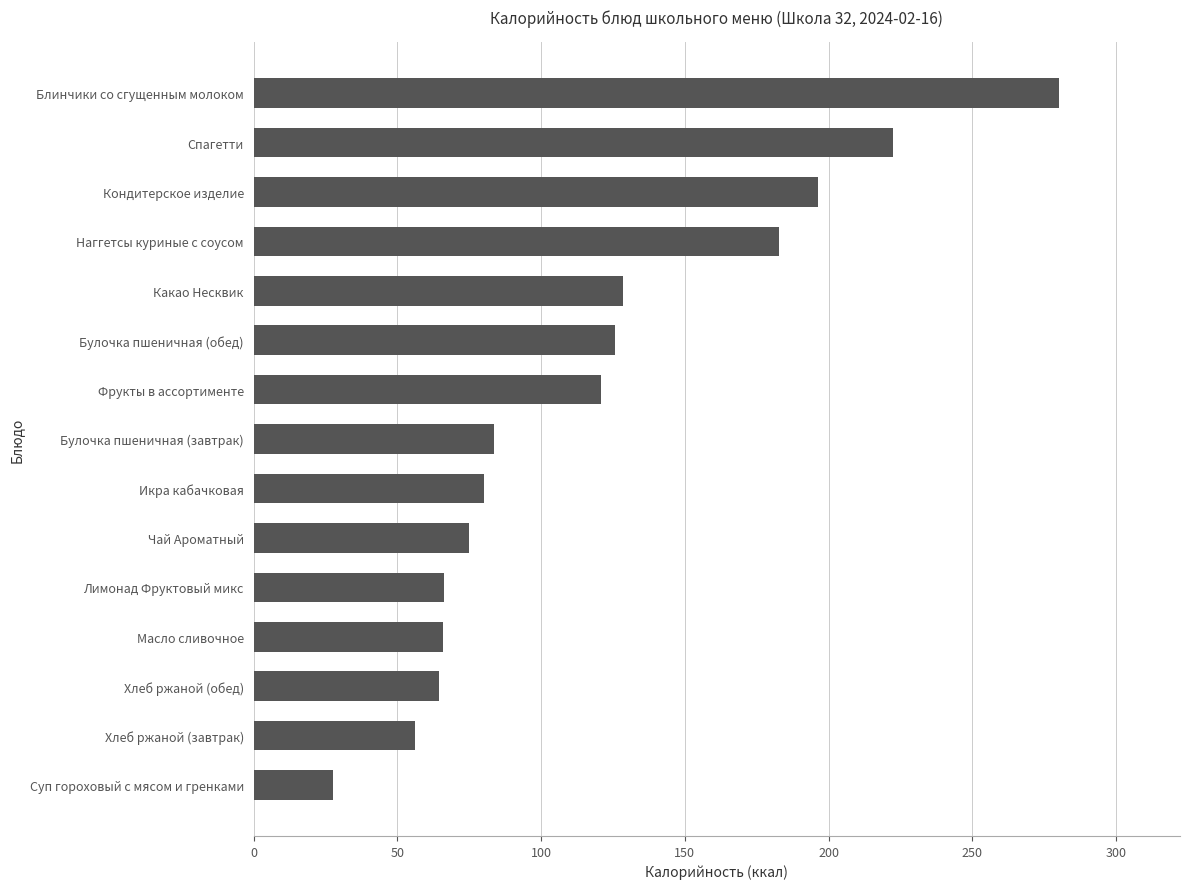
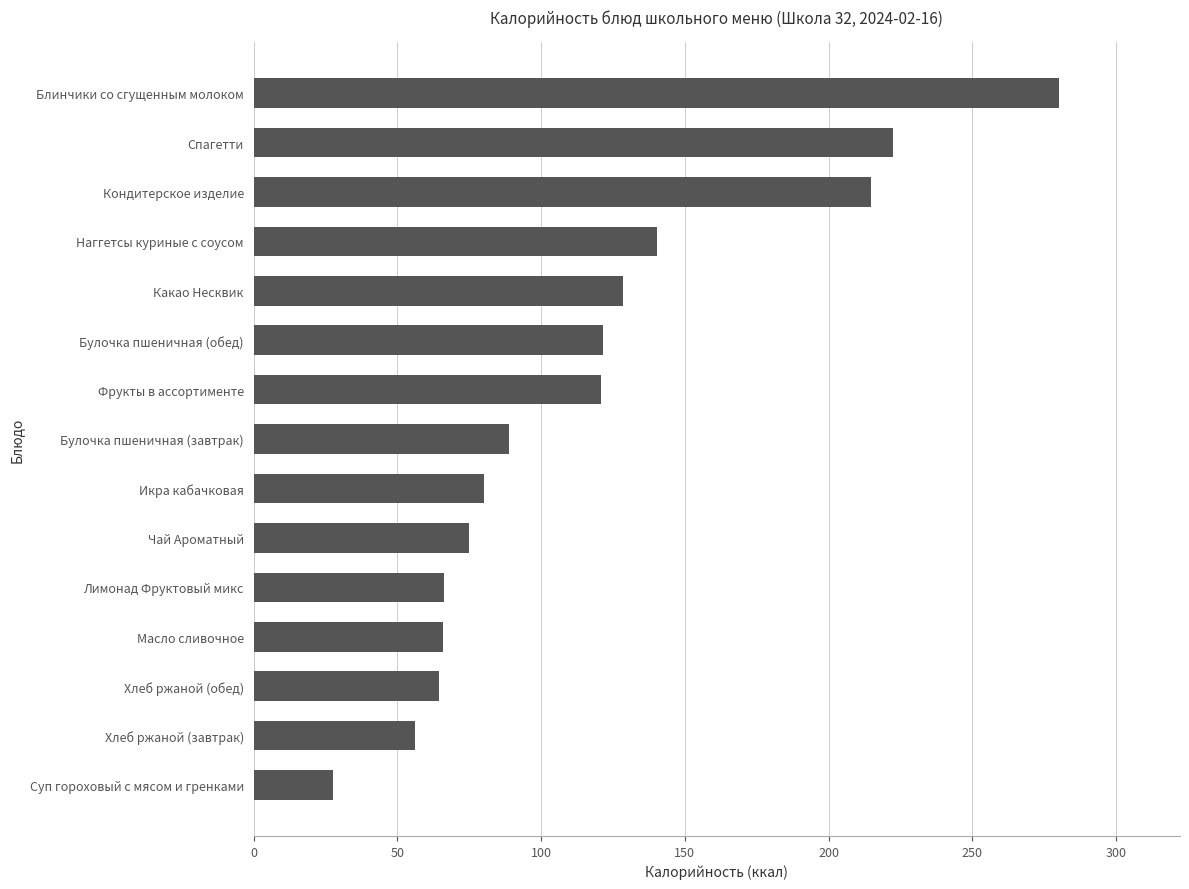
Кондитерское изделие: 196 -> 215
Наггетсы куриные с соусом: 183 -> 140
Булочка пшеничная (обед): 126 -> 122
Булочка пшеничная (завтрак): 84 -> 89
